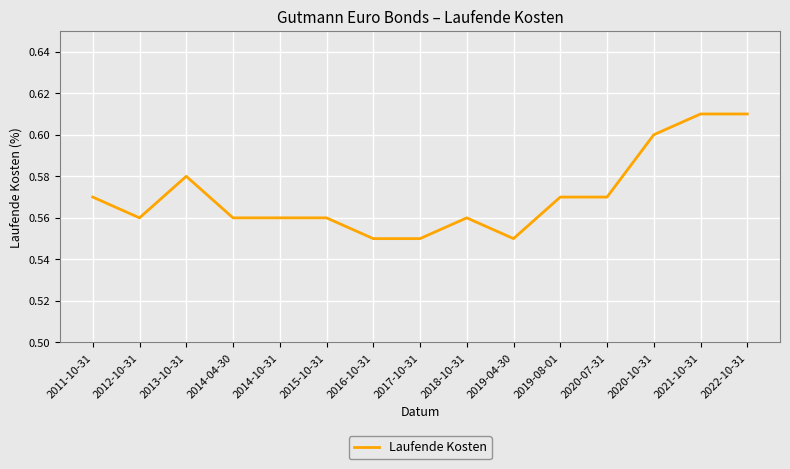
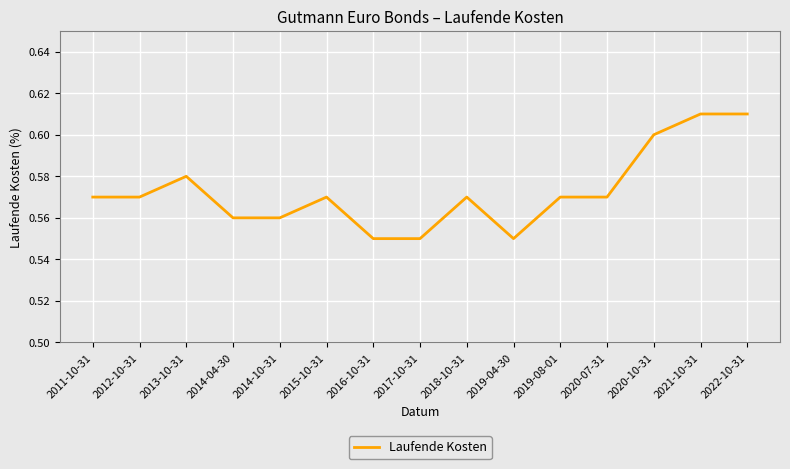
2012-10-31: 0.56 -> 0.57
2015-10-31: 0.56 -> 0.57
2018-10-31: 0.56 -> 0.57
